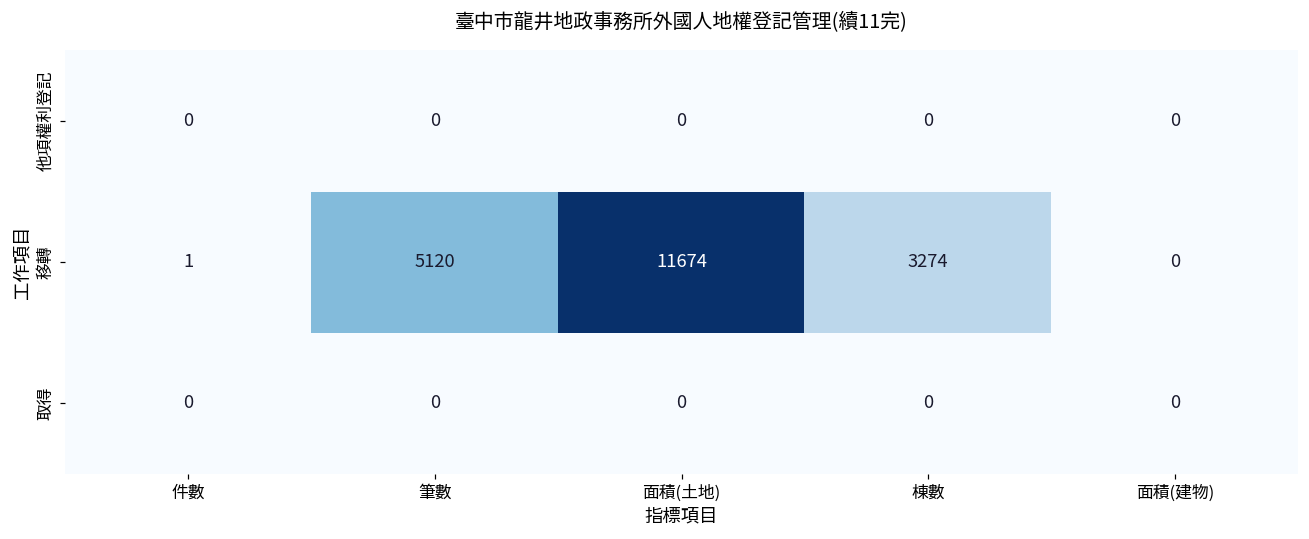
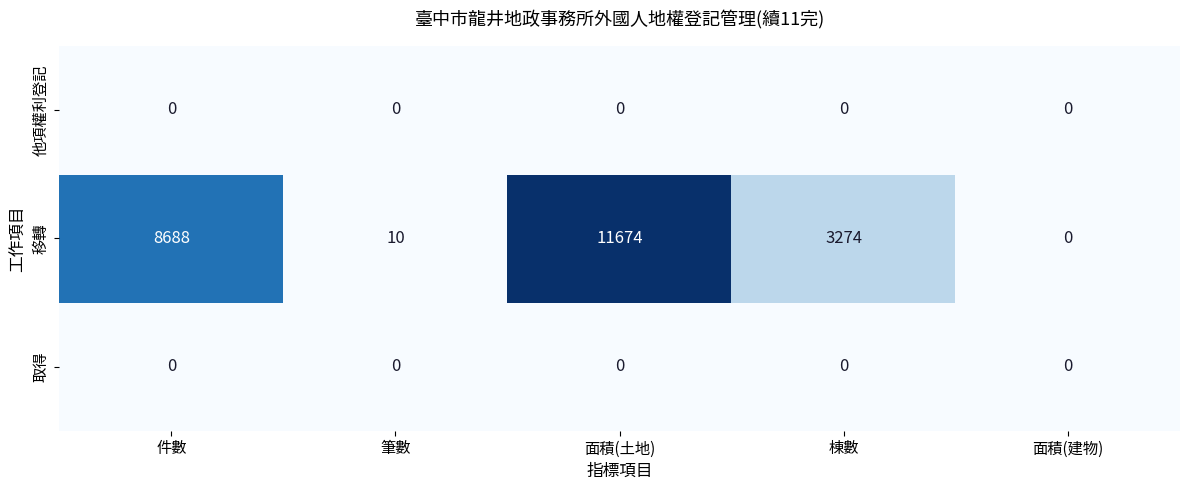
移轉, 件數: 1 -> 8688
移轉, 筆數: 5120 -> 10
